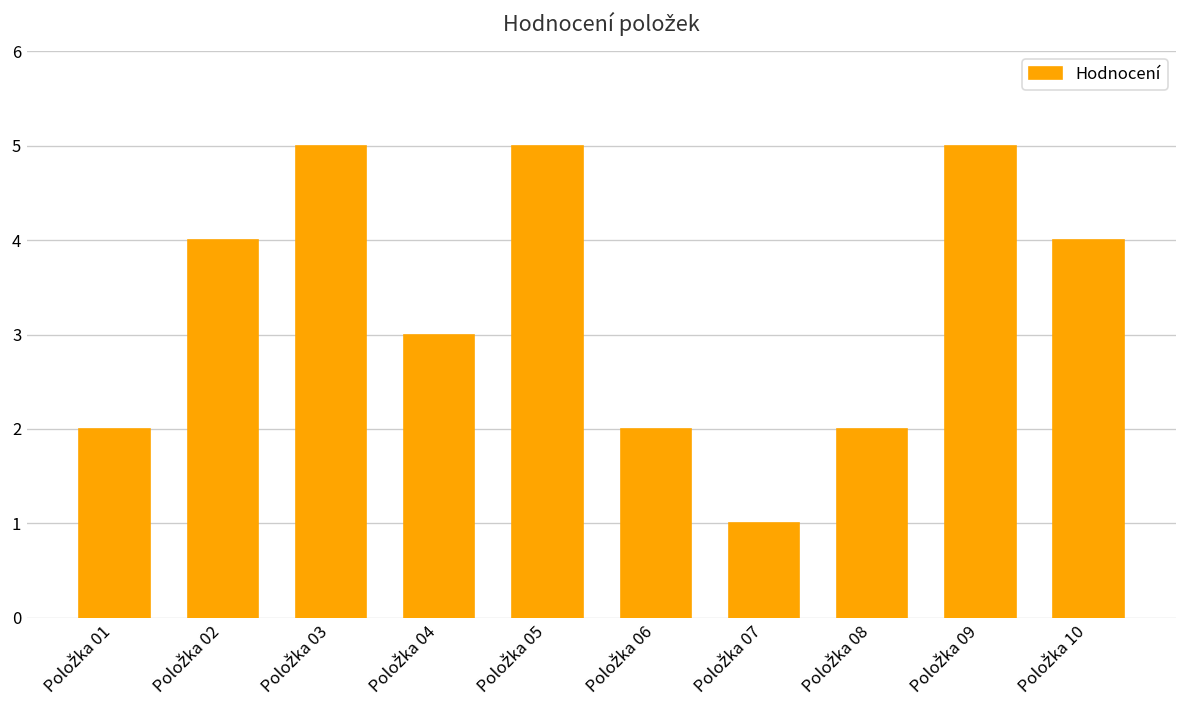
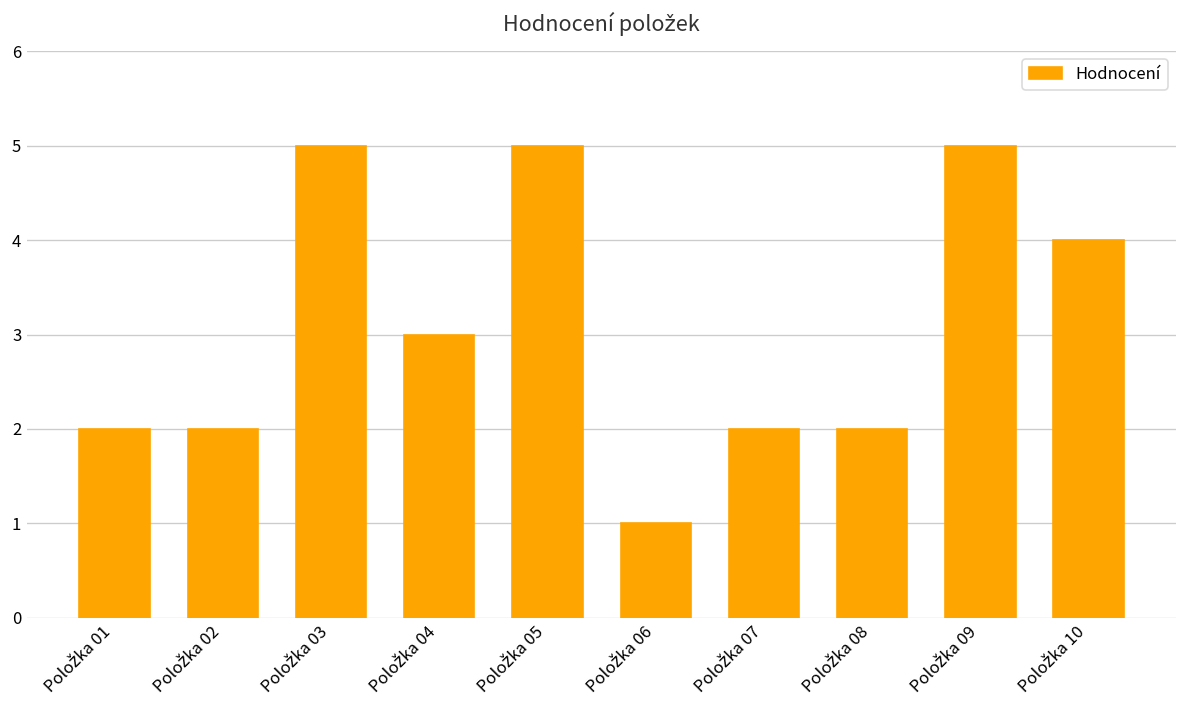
Položka 02: 4 -> 2
Položka 06: 2 -> 1
Položka 07: 1 -> 2
